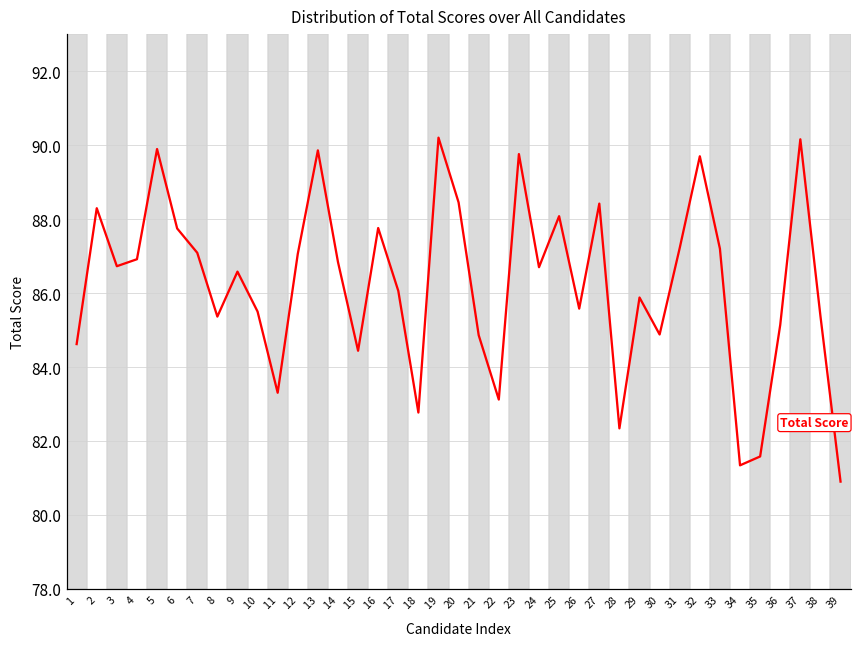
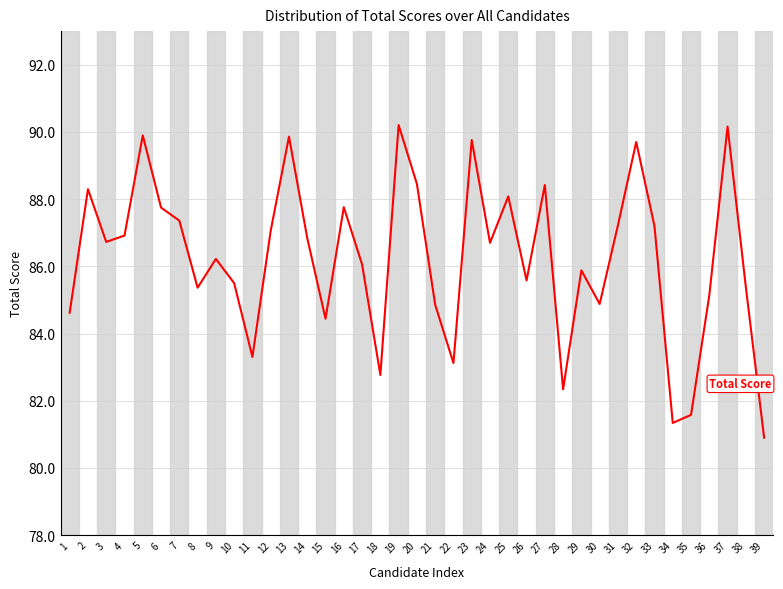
7: 87.1 -> 87.4
9: 86.6 -> 86.2
